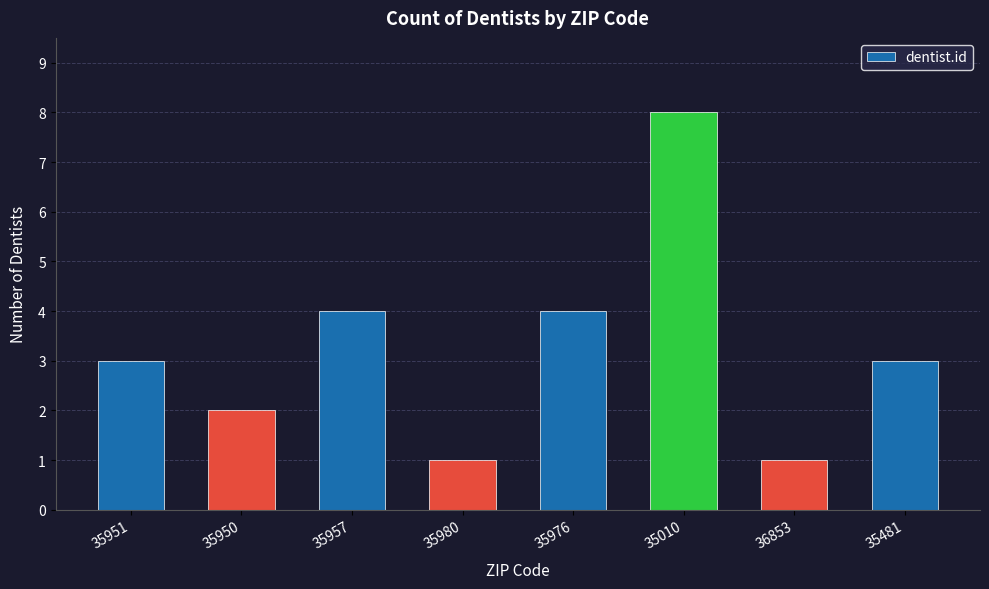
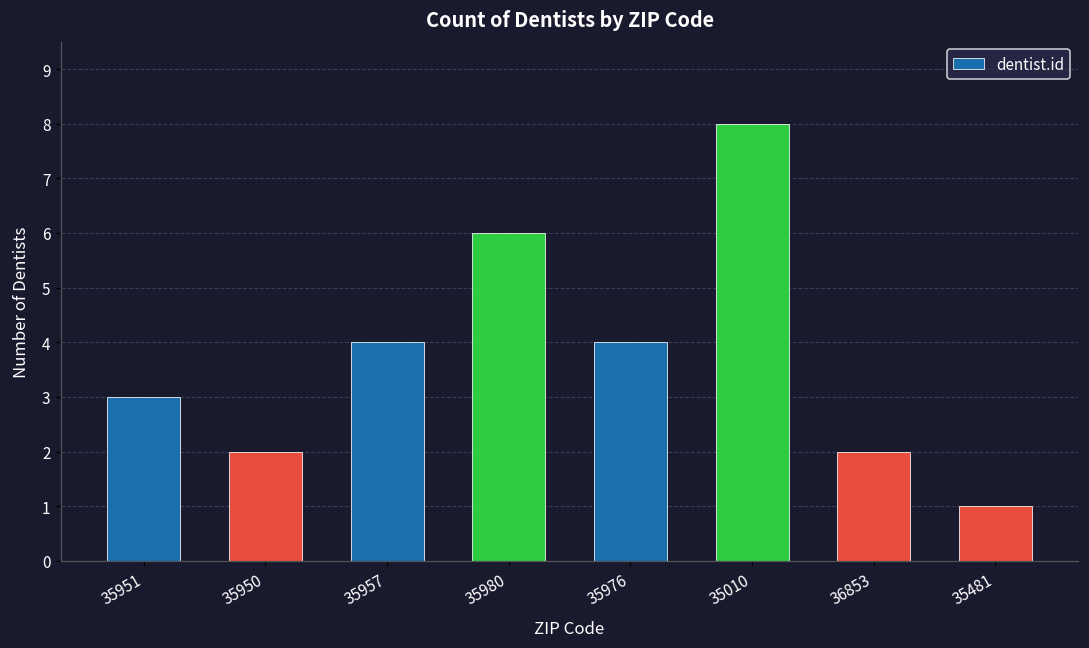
35980: 1 -> 6
36853: 1 -> 2
35481: 3 -> 1
